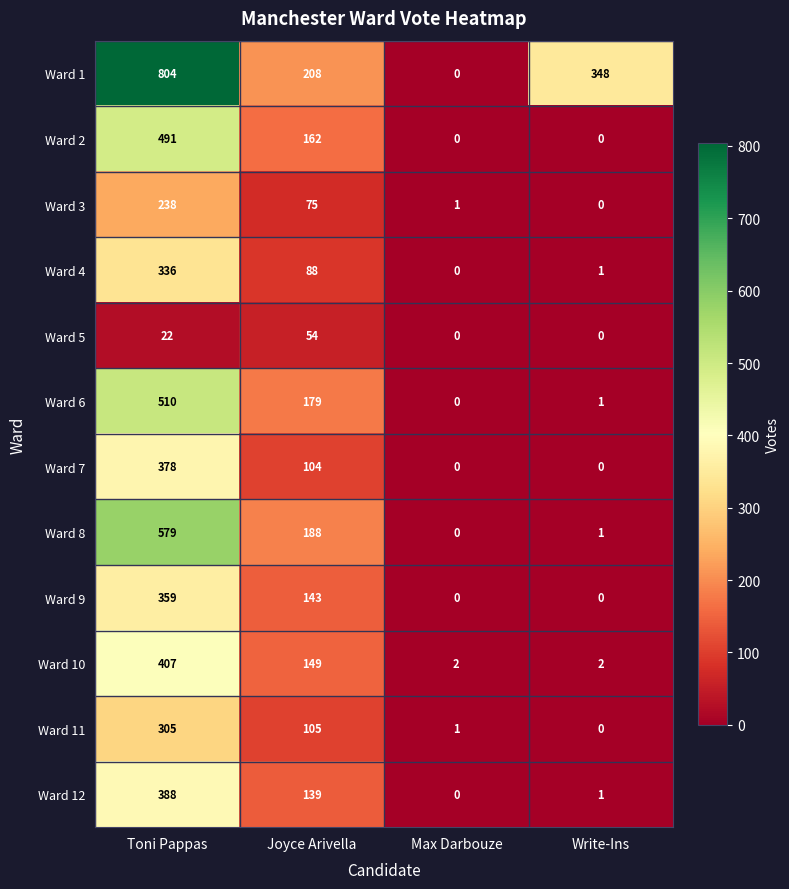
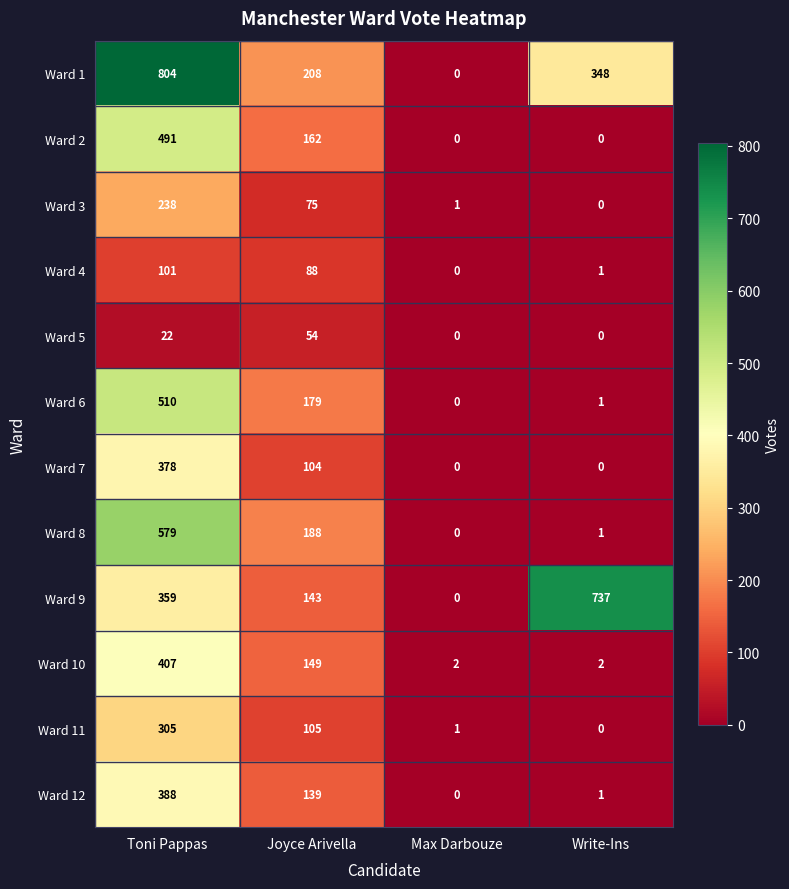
Ward 4, Toni Pappas: 336 -> 101
Ward 9, Write-Ins: 0 -> 737
